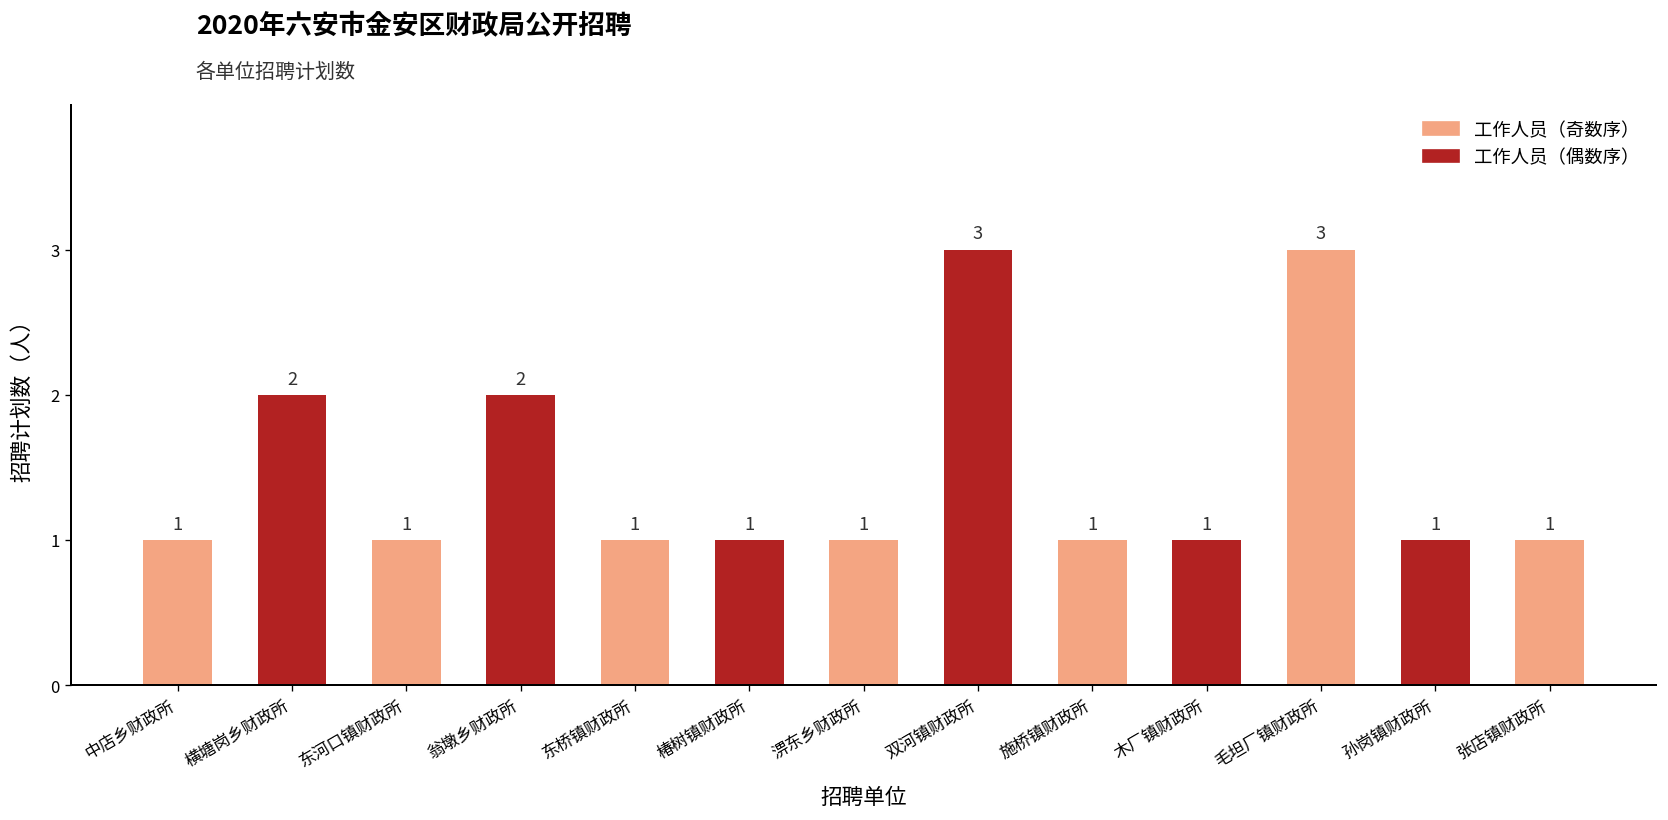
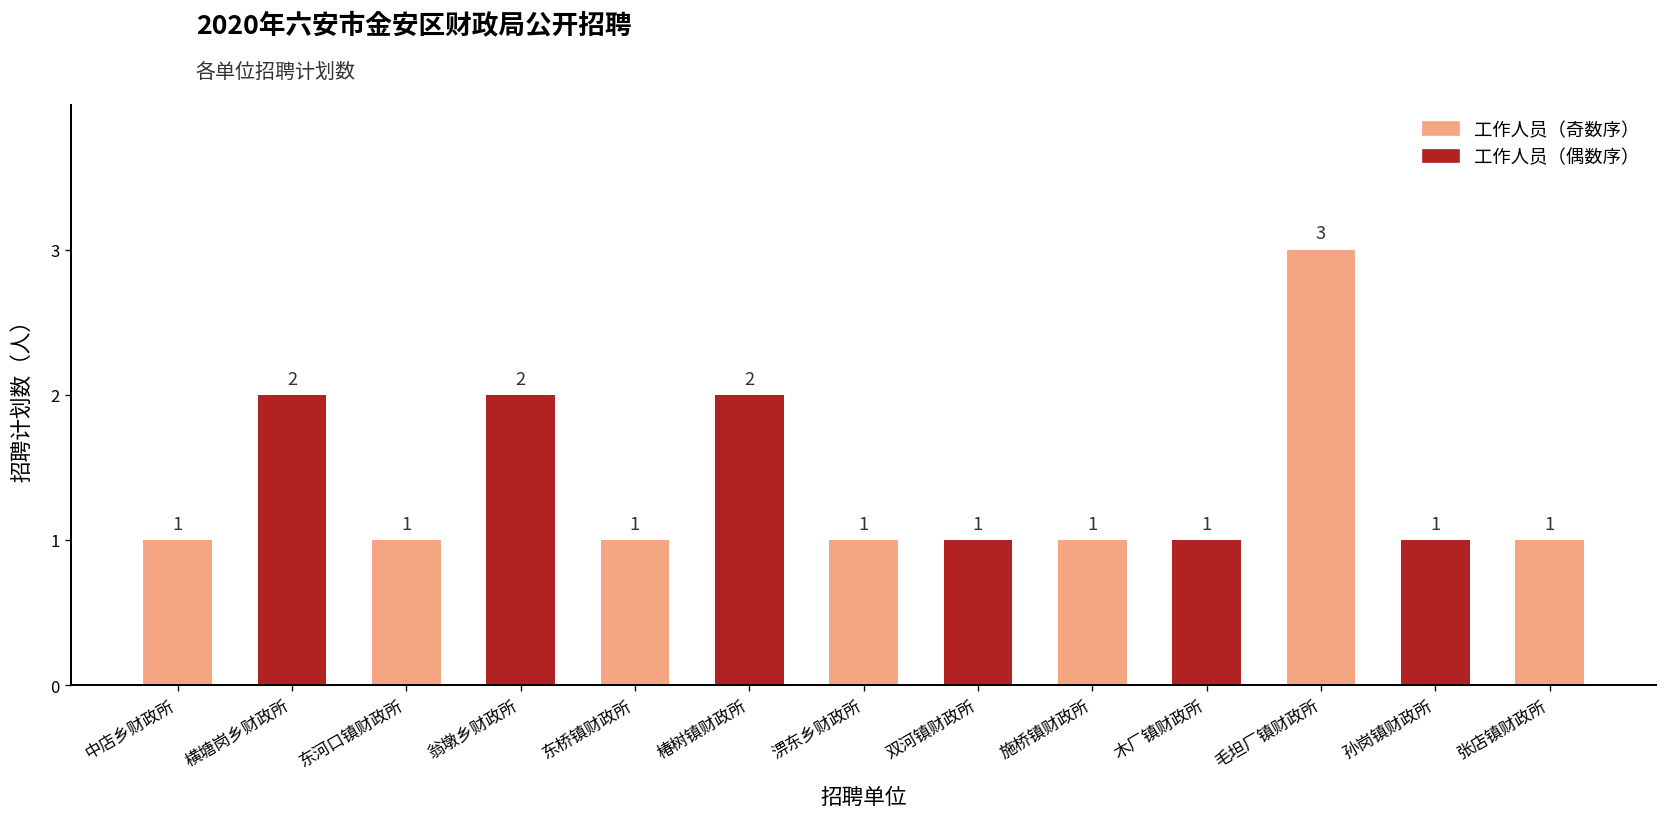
椿树镇财政所: 1 -> 2
双河镇财政所: 3 -> 1
